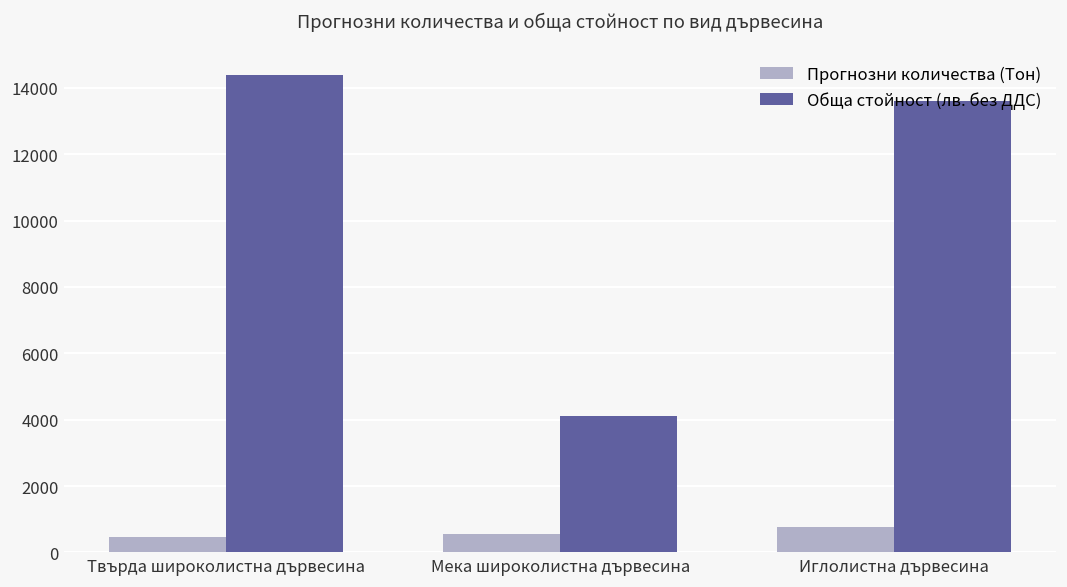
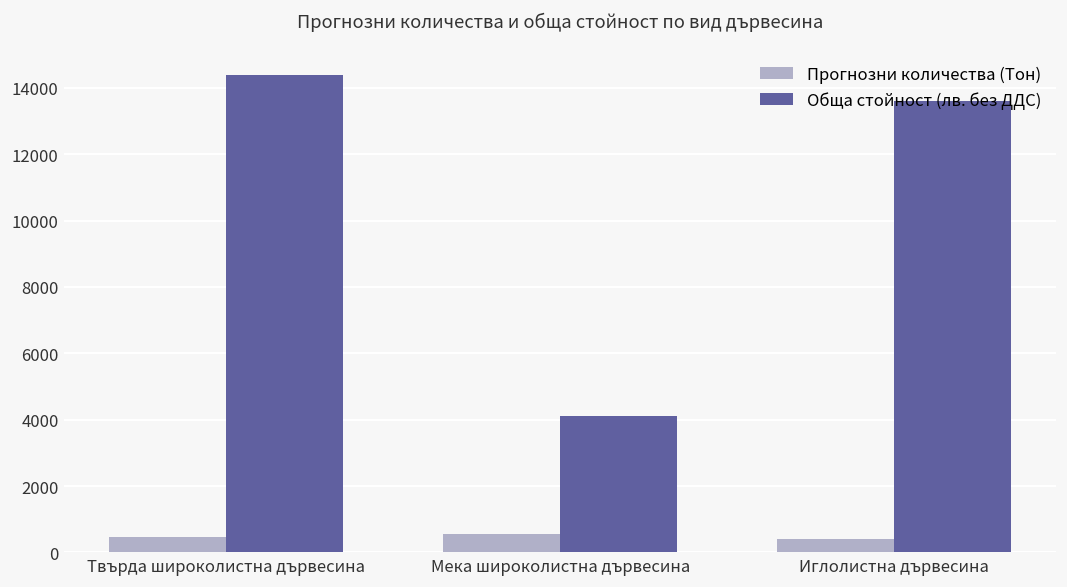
Прогнозни количества (Тон), Иглолистна дървесина: 800 -> 400
